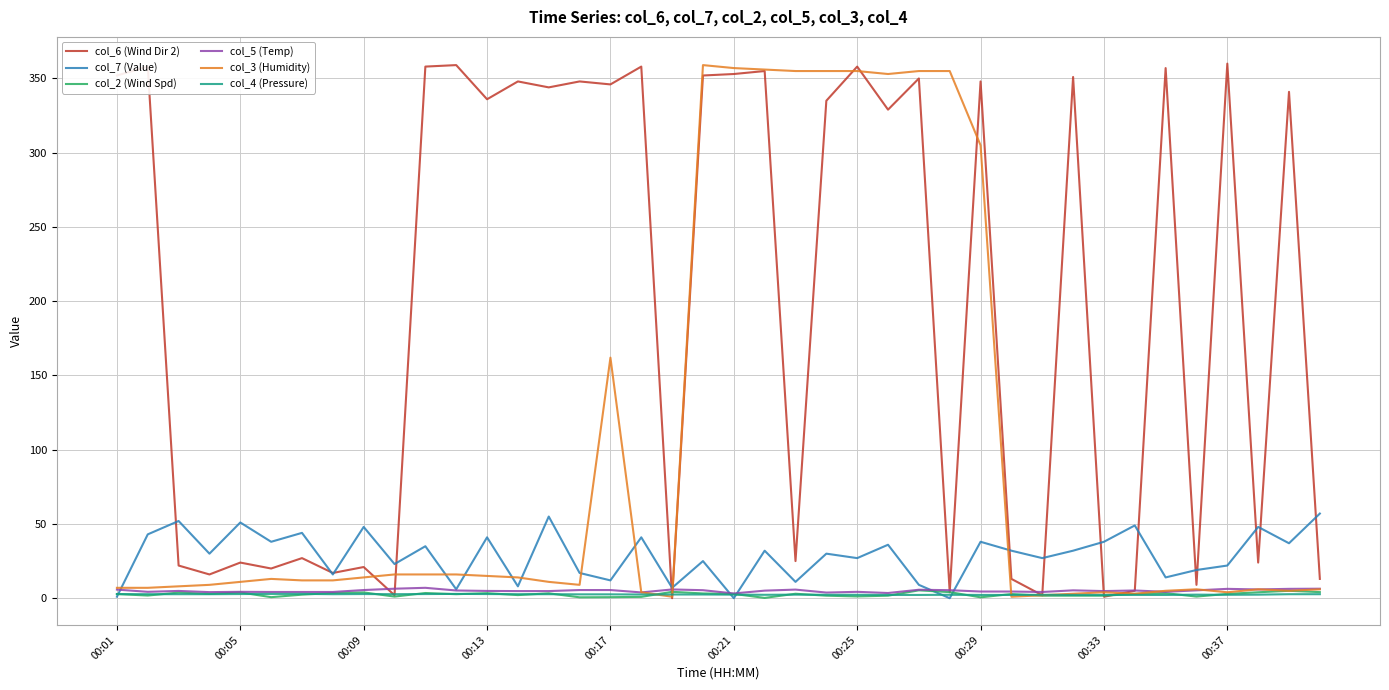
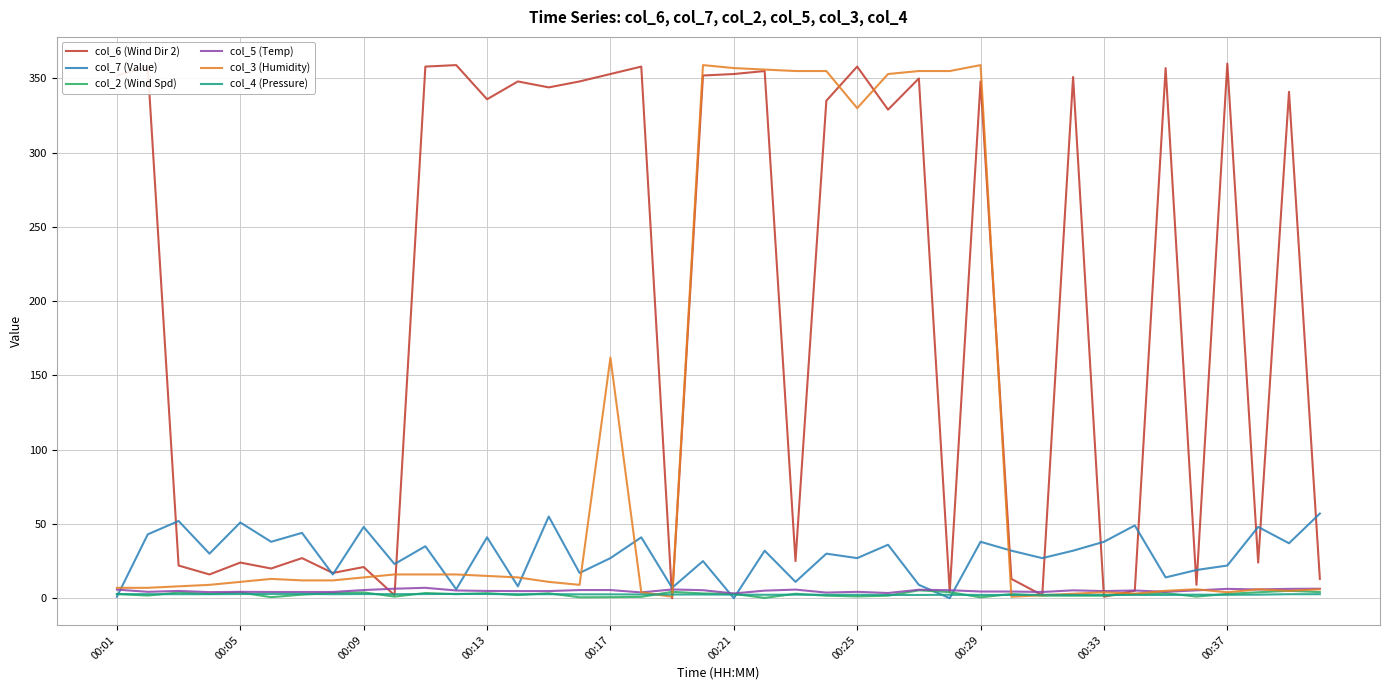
col_6 (Wind Dir 2), 00:17: 346 -> 353
col_7 (Value), 00:17: 12 -> 27
col_3 (Humidity), 00:25: 355 -> 330
col_3 (Humidity), 00:29: 305 -> 359
